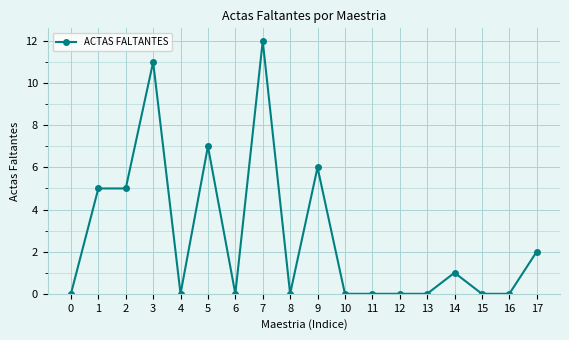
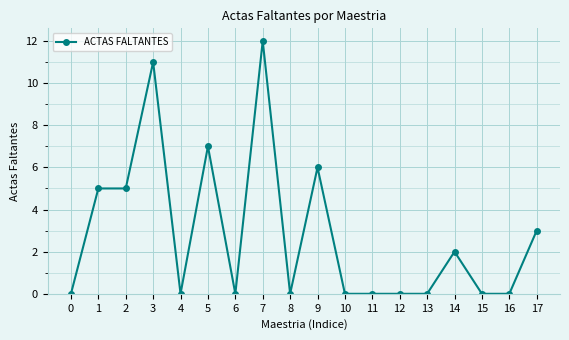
14: 1 -> 2
17: 2 -> 3
